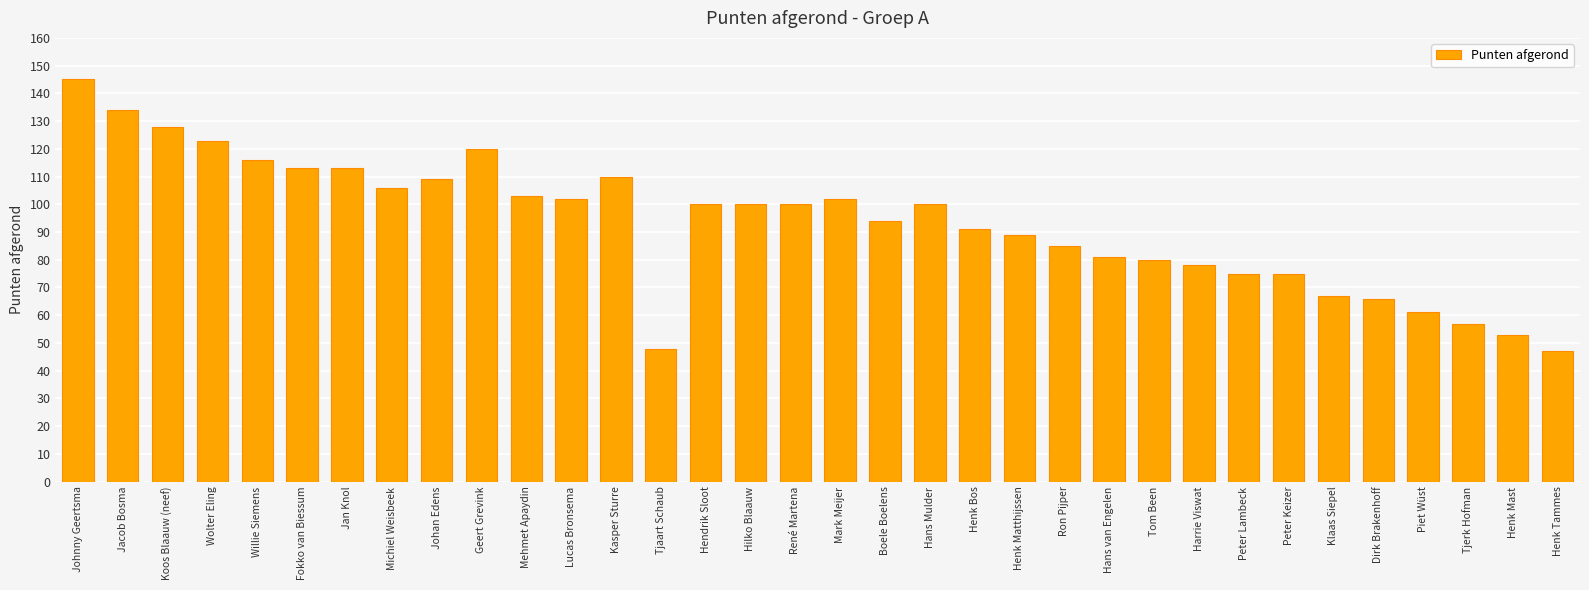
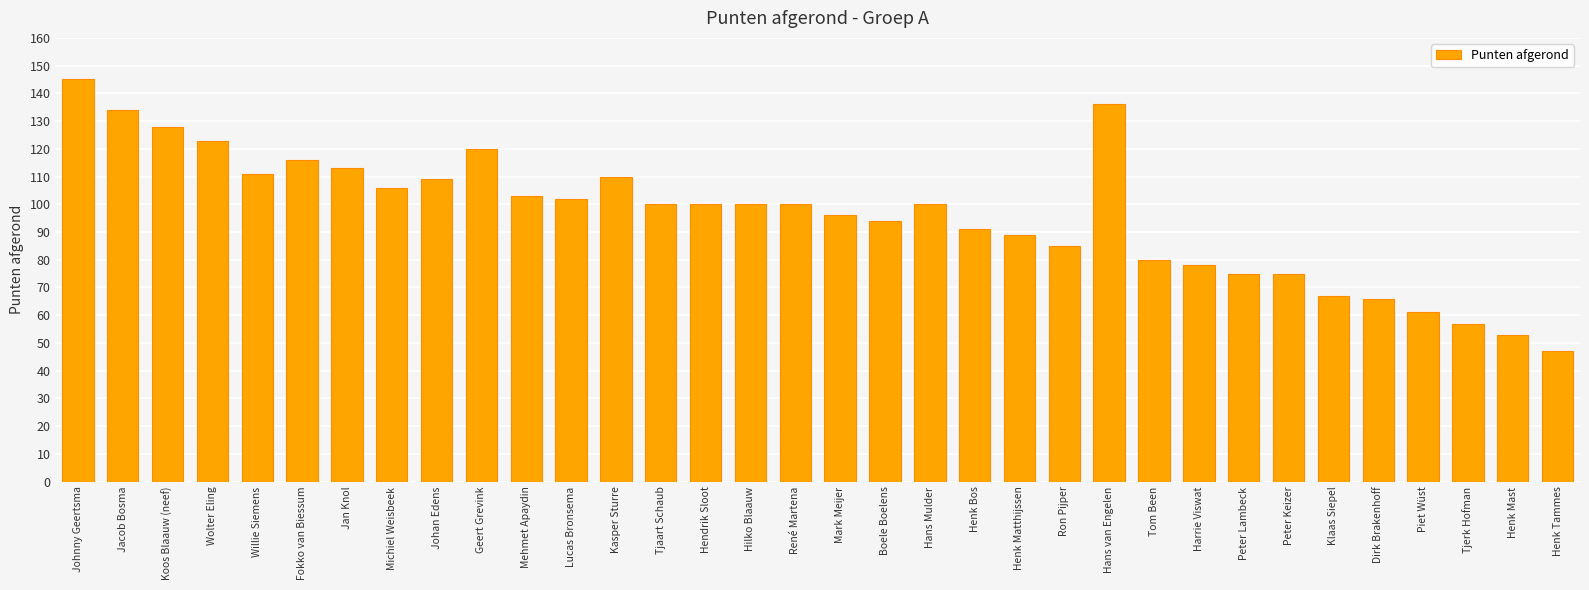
Willie Siemens: 116 -> 111
Fokko van Biessum: 113 -> 116
Tjaart Schaub: 48 -> 100
Mark Meijer: 102 -> 96
Hans van Engelen: 81 -> 136
